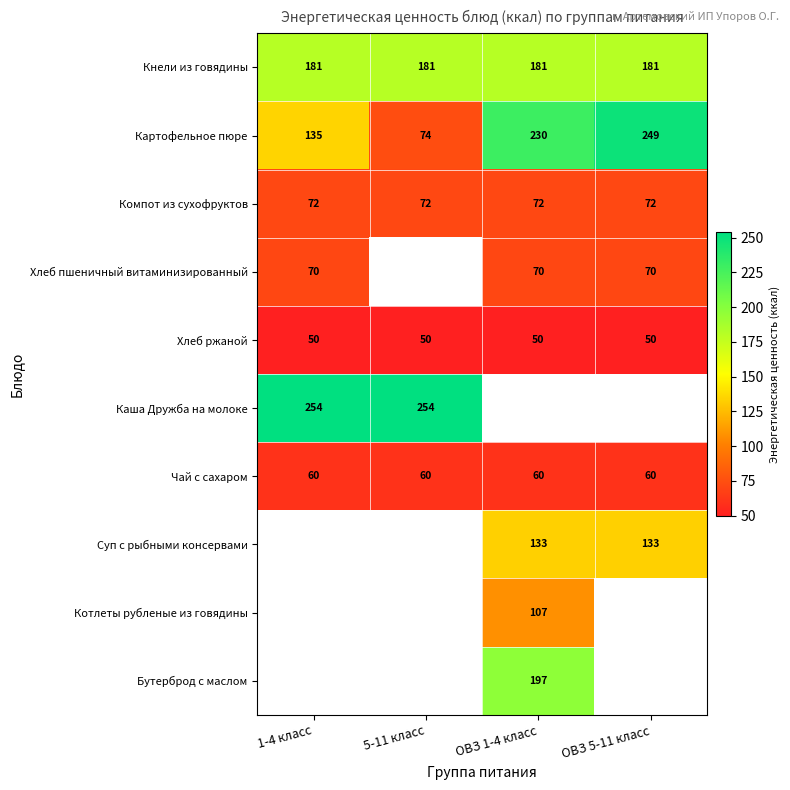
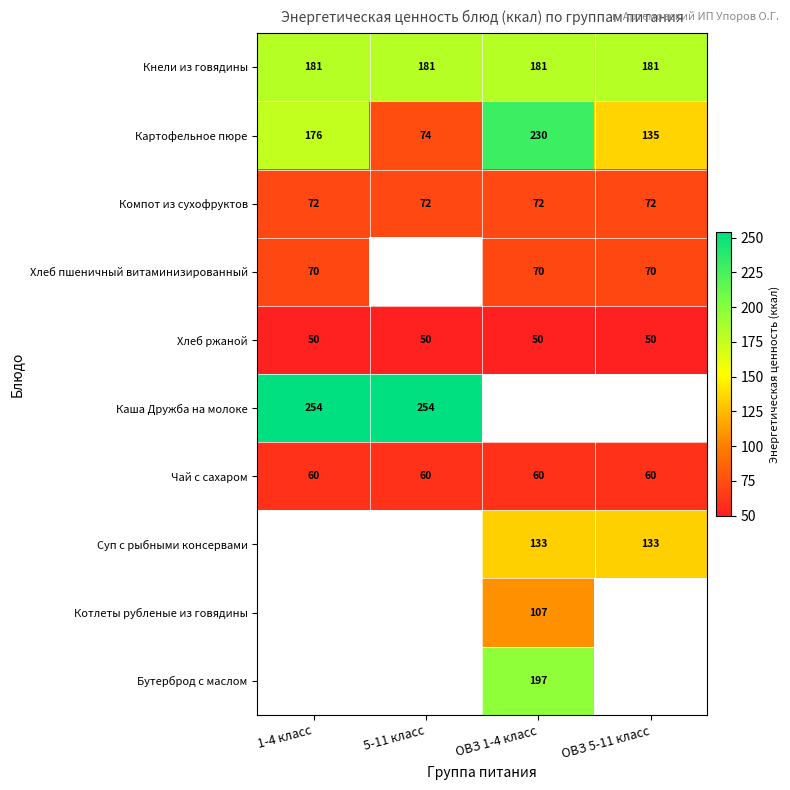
Картофельное пюре, 1-4 класс: 135 -> 176
Картофельное пюре, ОВЗ 5-11 класс: 249 -> 135
